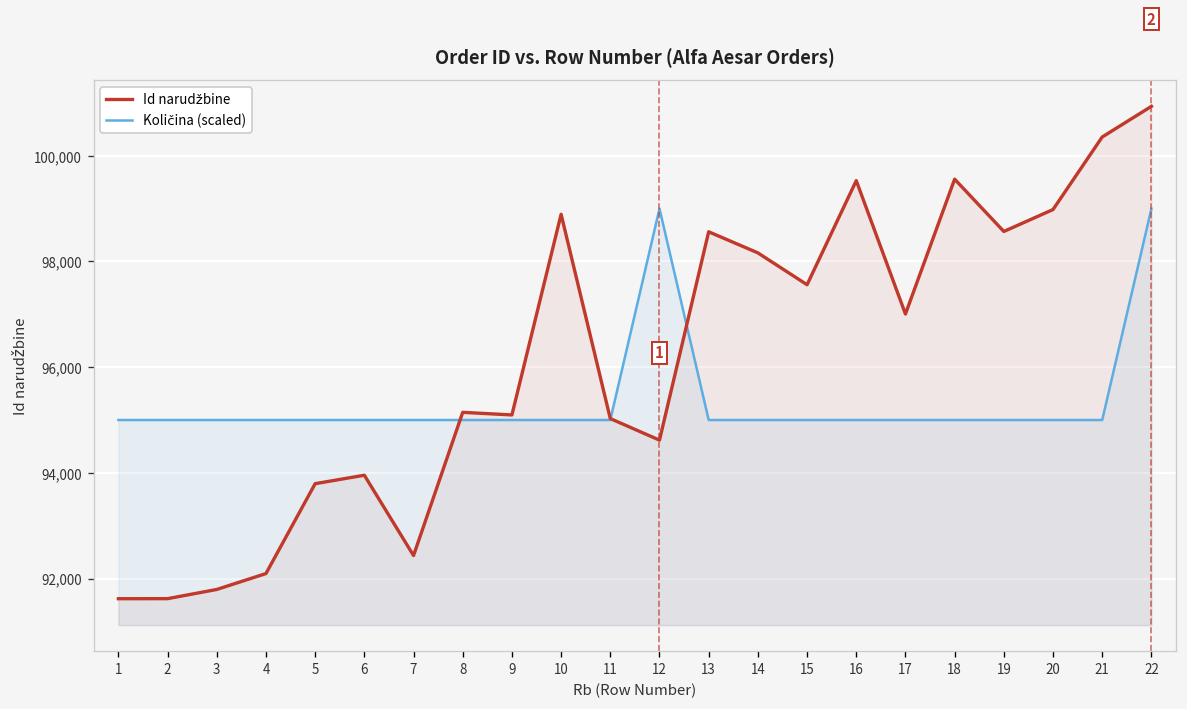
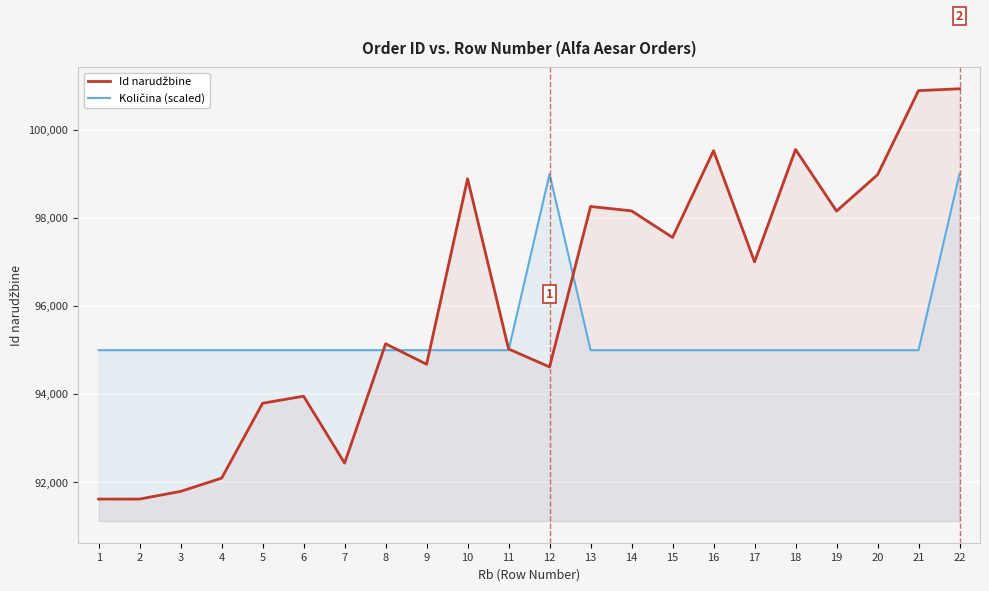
Id narudžbine, 9: 95,100 -> 94,700
Id narudžbine, 13: 98,600 -> 98,300
Id narudžbine, 19: 98,600 -> 98,200
Id narudžbine, 21: 100,400 -> 100,900
